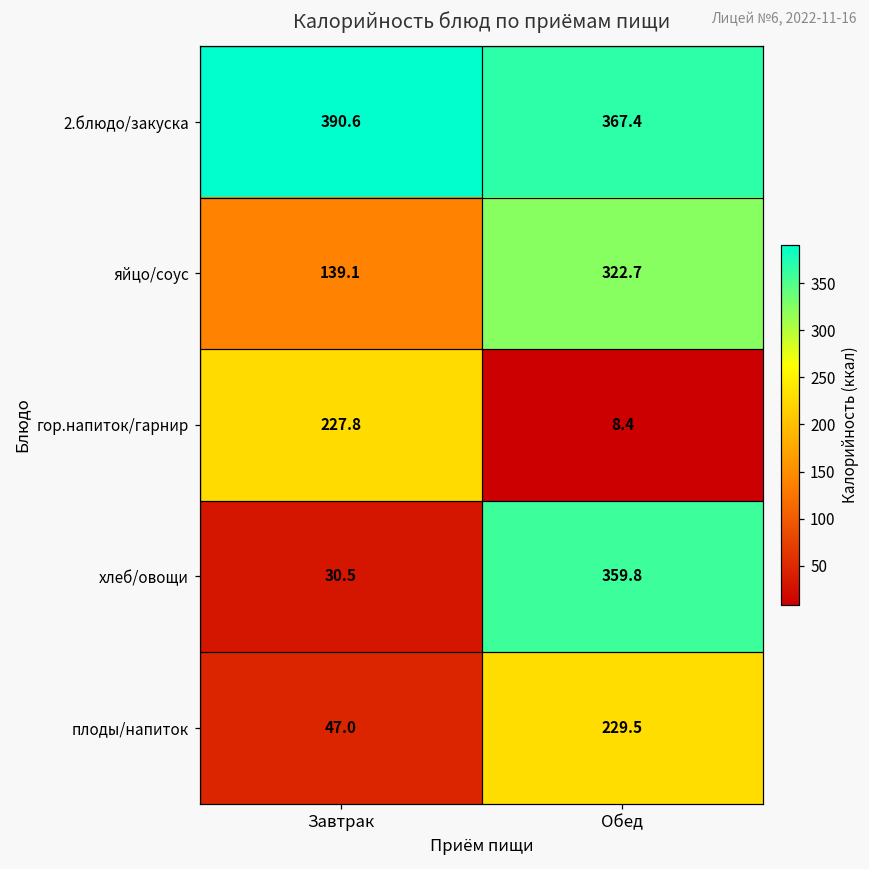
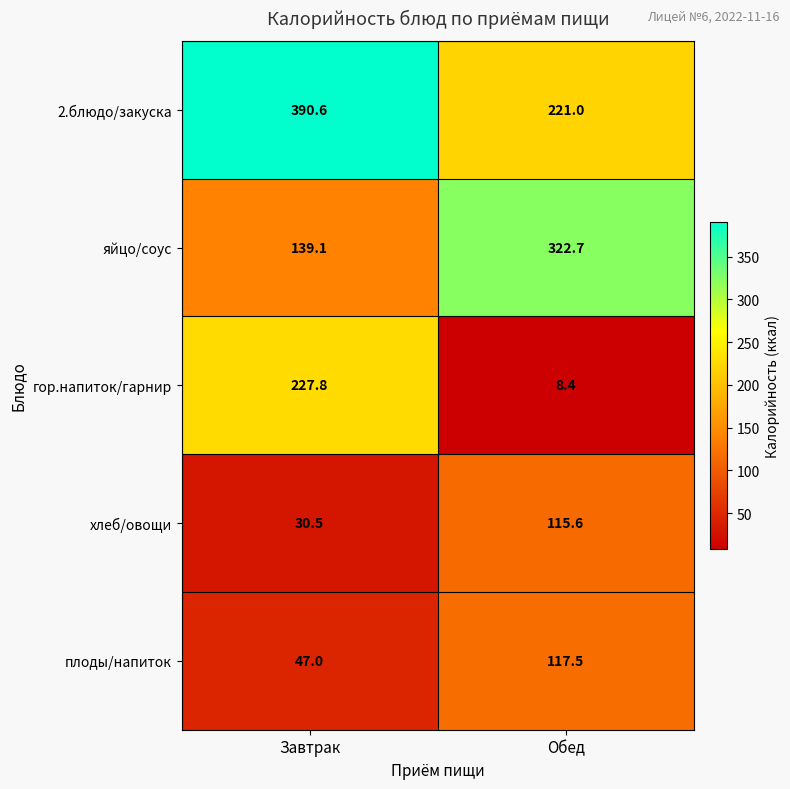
2.блюдо/закуска, Обед: 367.4 -> 221.0
хлеб/овощи, Обед: 359.8 -> 115.6
плоды/напиток, Обед: 229.5 -> 117.5
